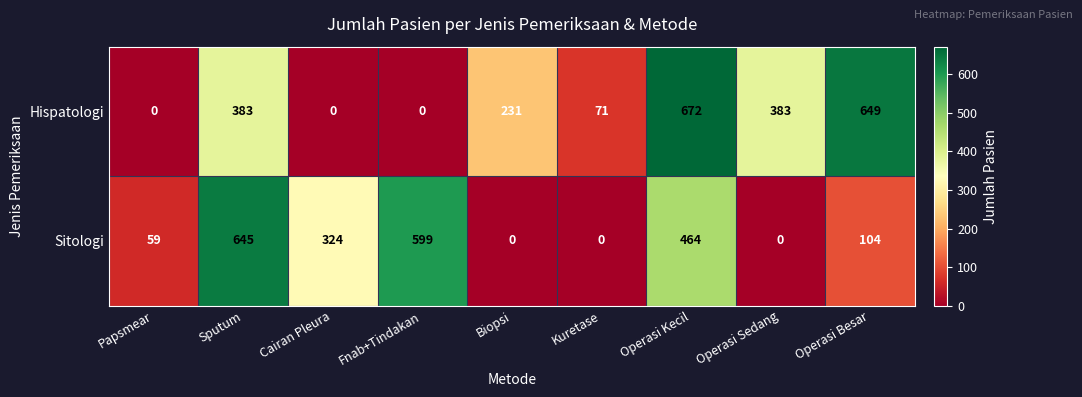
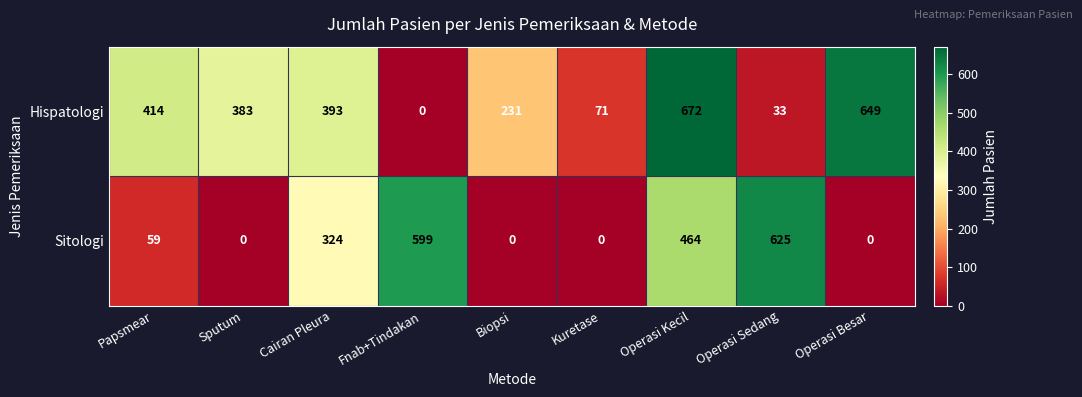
Hispatologi, Papsmear: 0 -> 414
Hispatologi, Cairan Pleura: 0 -> 393
Hispatologi, Operasi Sedang: 383 -> 33
Sitologi, Sputum: 645 -> 0
Sitologi, Operasi Sedang: 0 -> 625
Sitologi, Operasi Besar: 104 -> 0
